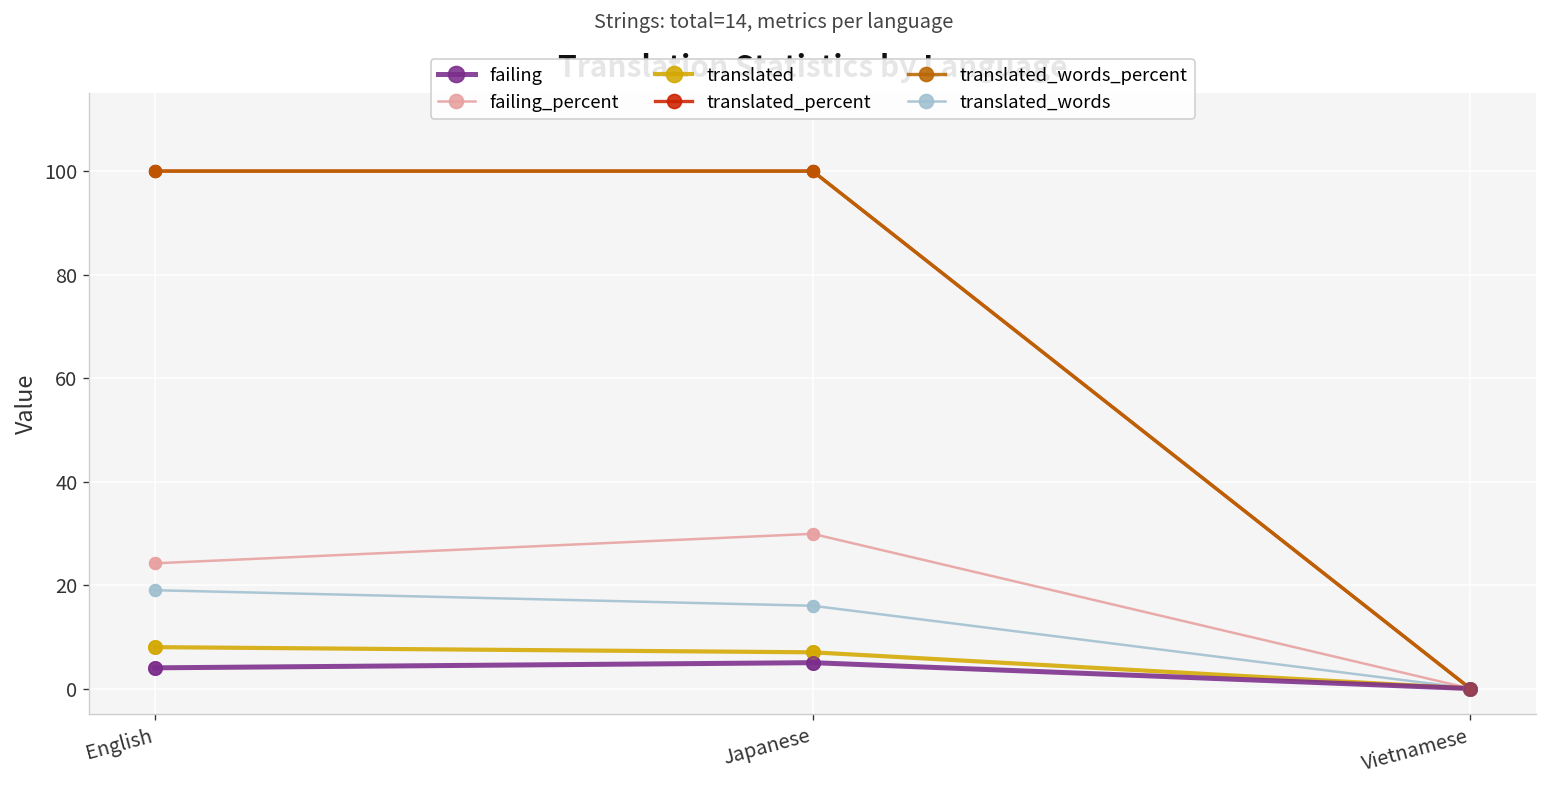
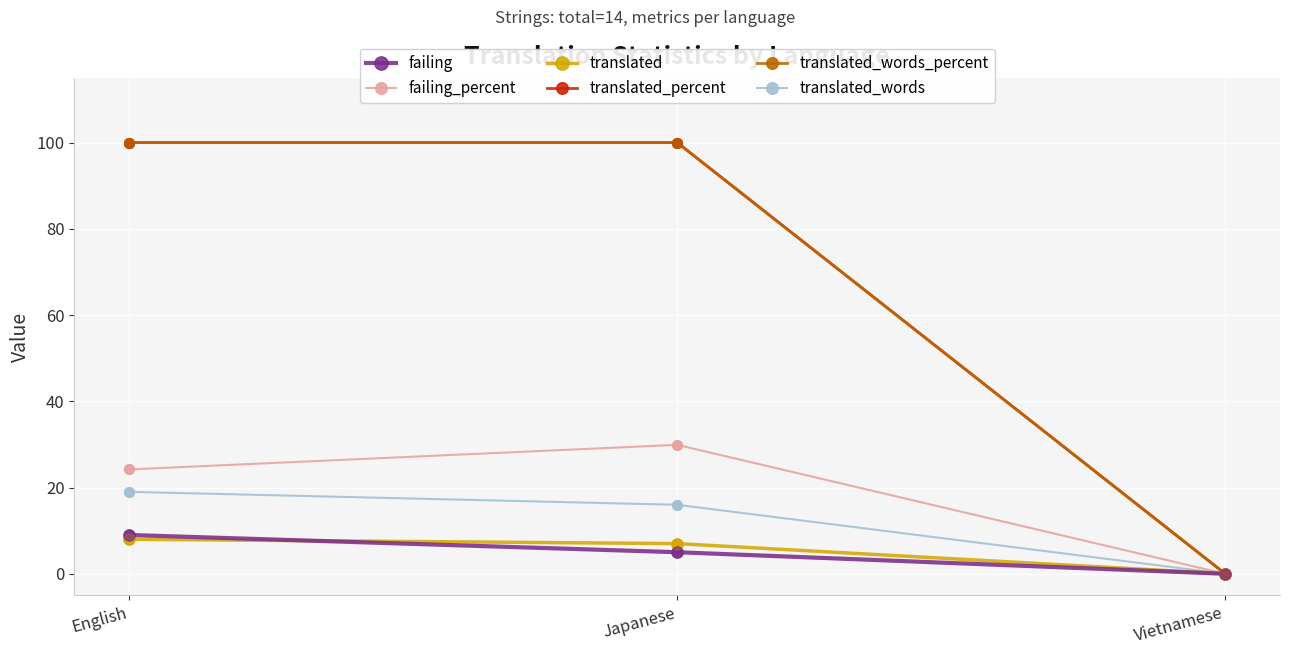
failing, English: 4 -> 9
